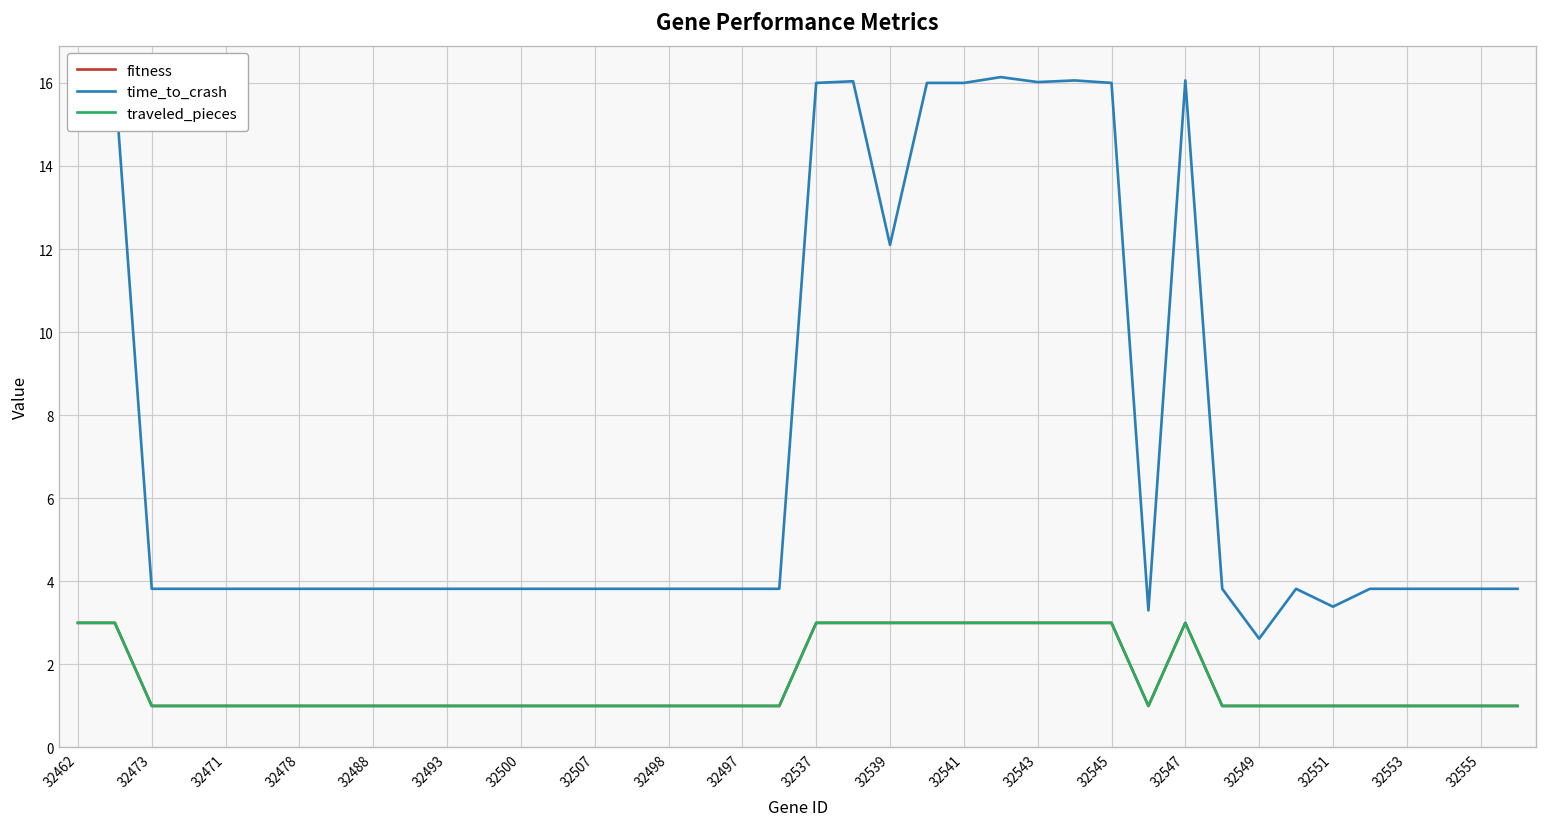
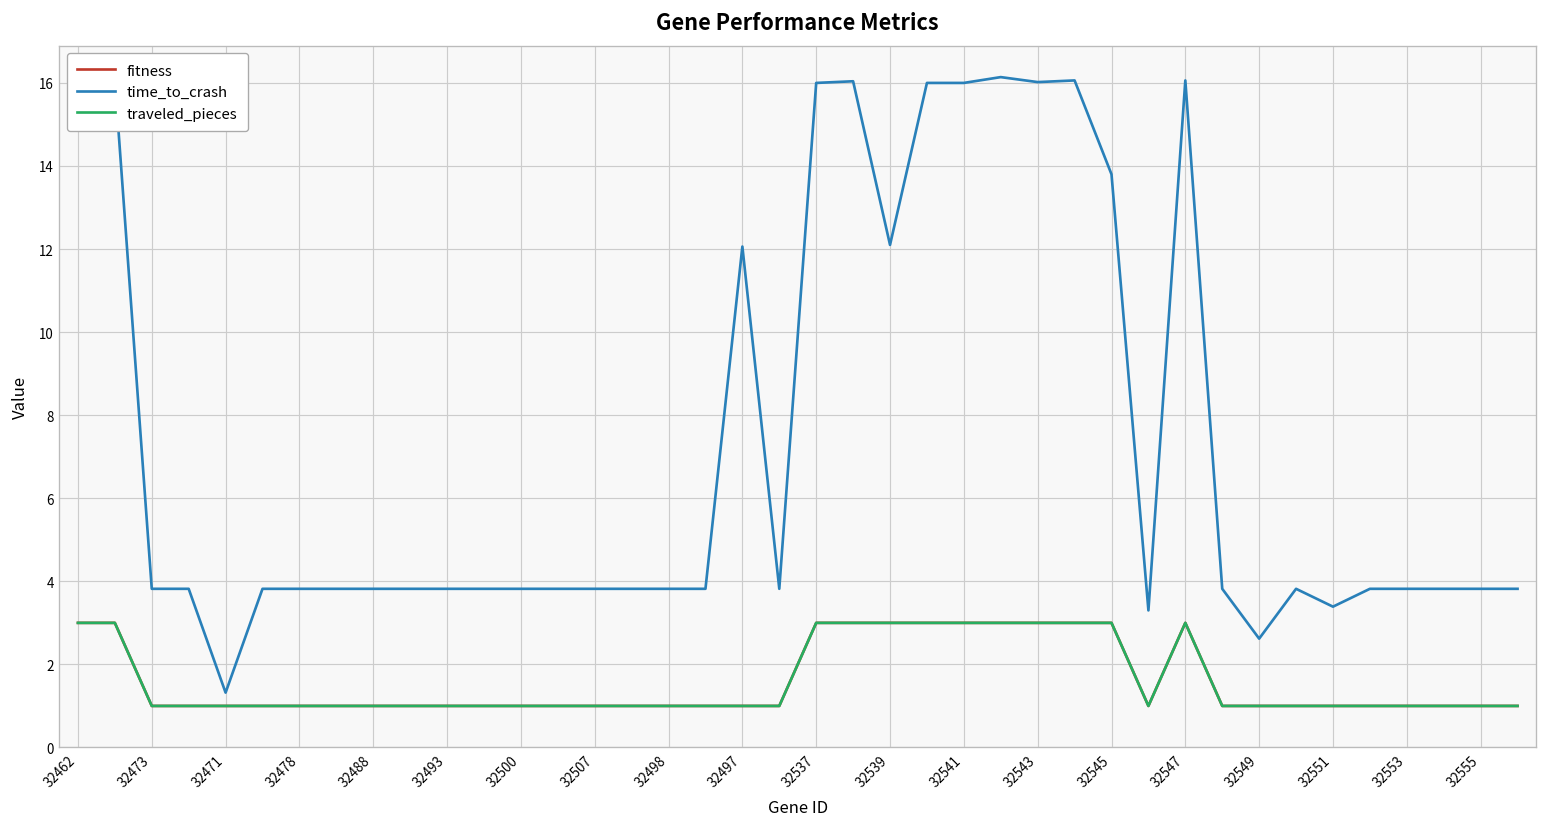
time_to_crash, 32471: 3.8 -> 1.3
time_to_crash, 32497: 3.8 -> 12.1
time_to_crash, 32545: 16.0 -> 13.8
